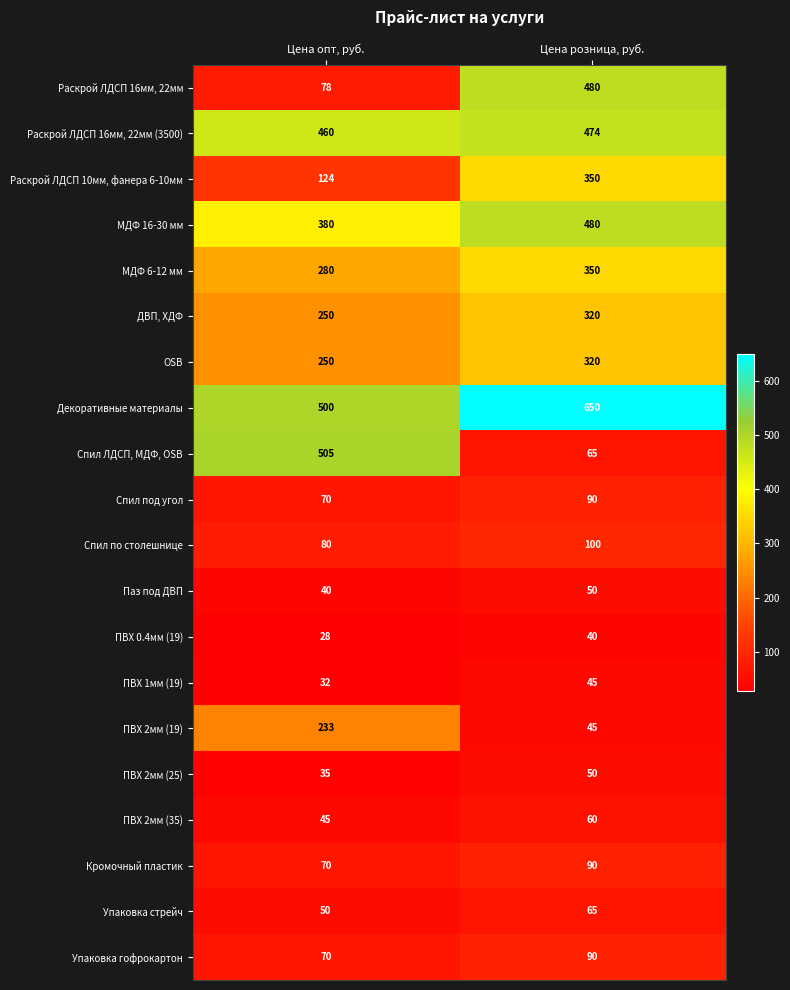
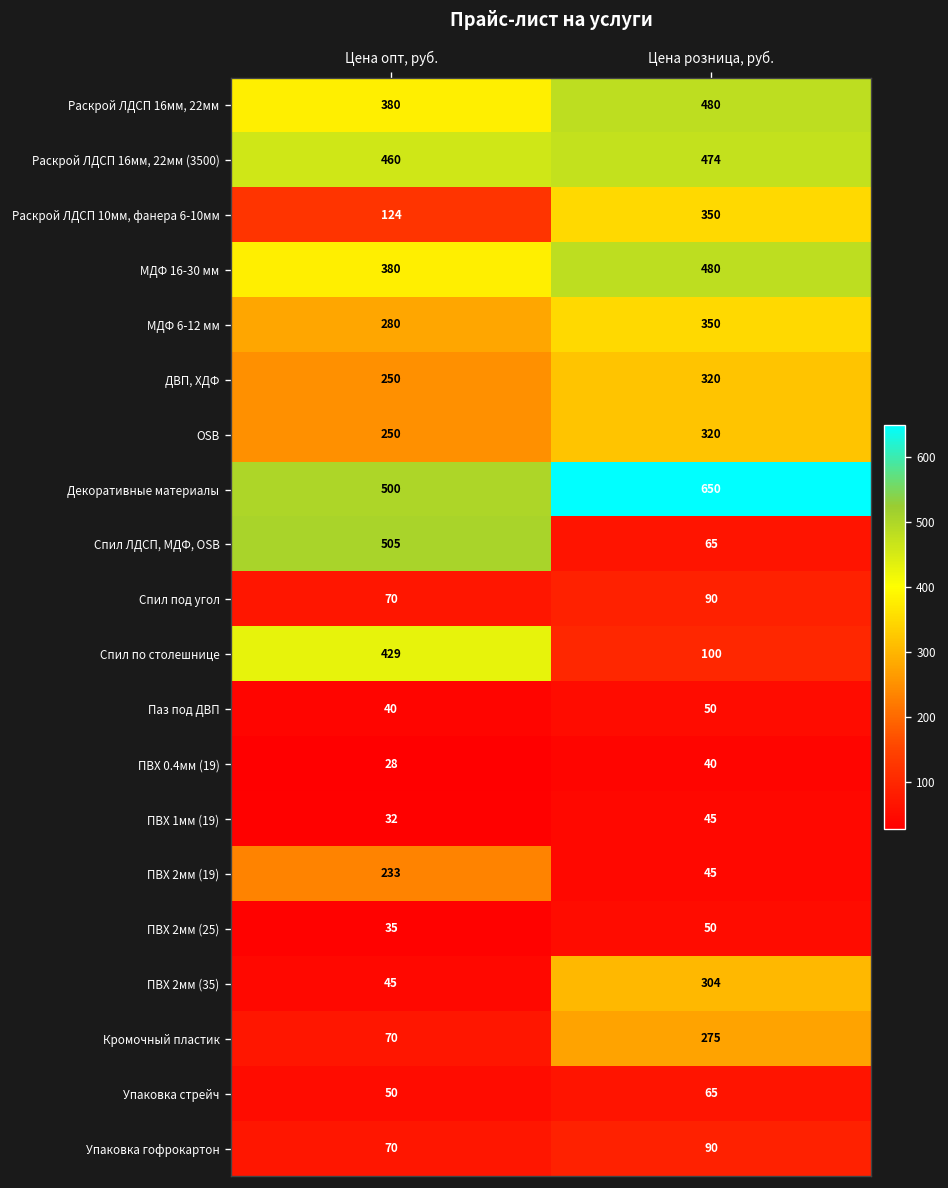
Раскрой ЛДСП 16мм, 22мм, Цена опт, руб.: 78 -> 380
Спил по столешнице, Цена опт, руб.: 80 -> 429
ПВХ 2мм (35), Цена розница, руб.: 60 -> 304
Кромочный пластик, Цена розница, руб.: 90 -> 275
